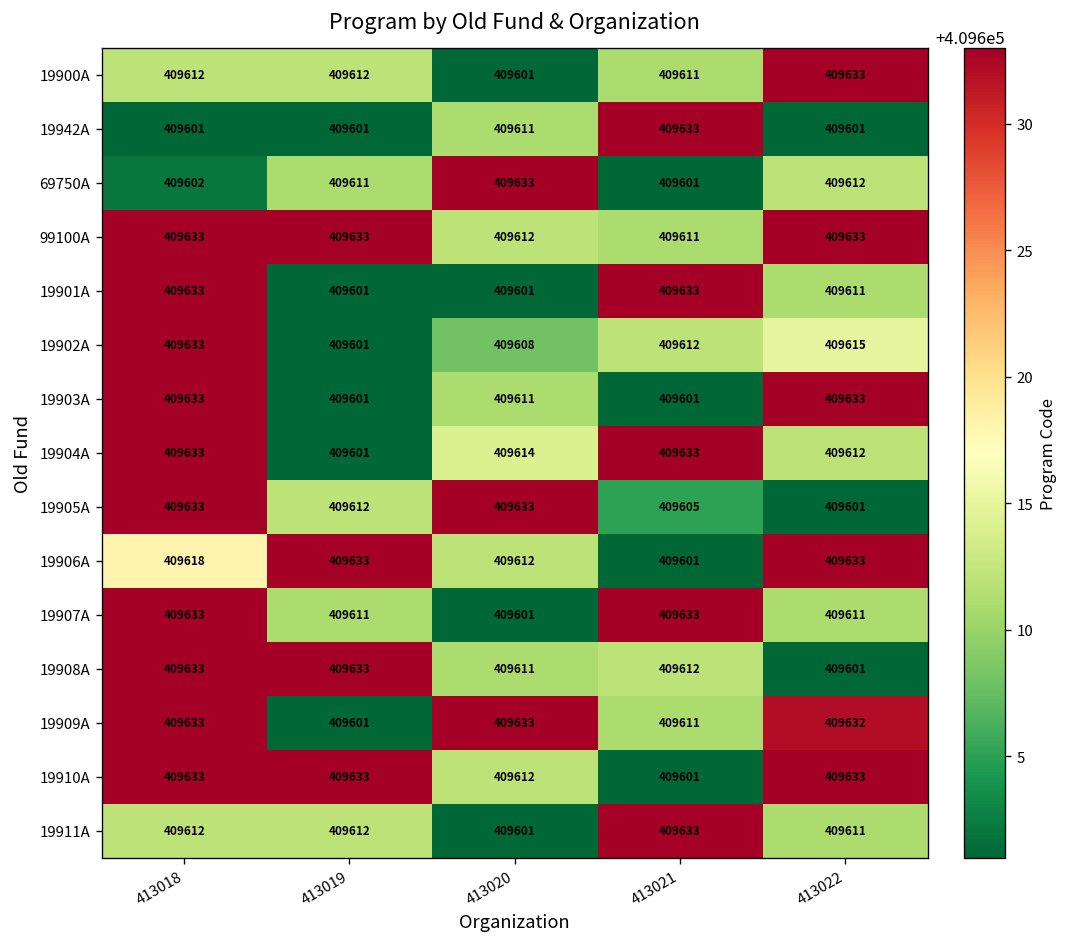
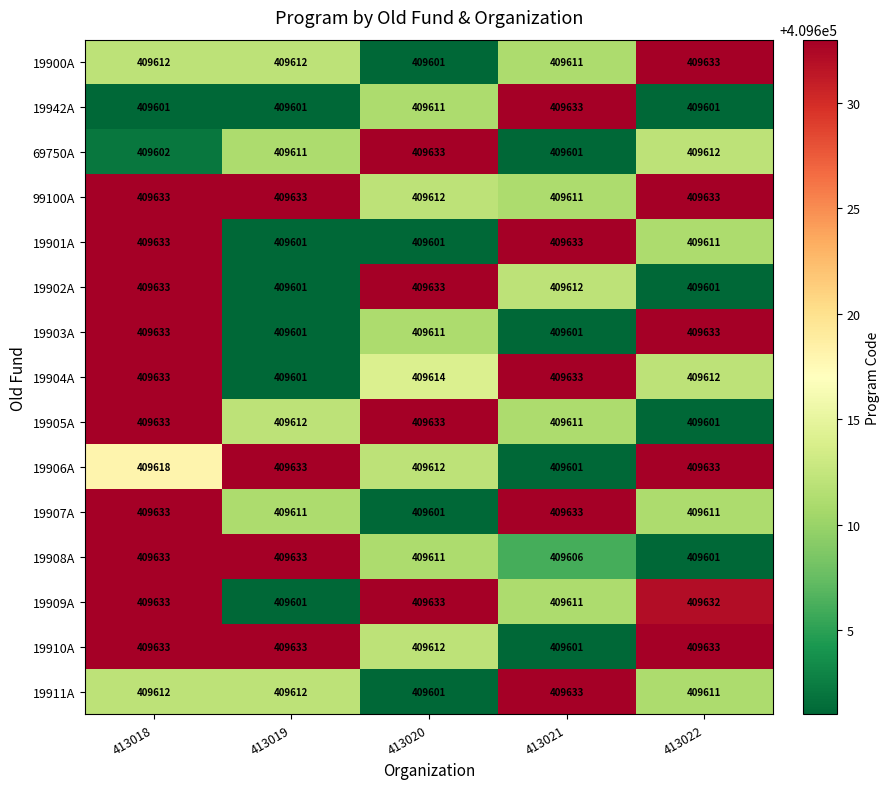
19902A, 413020: 409608 -> 409633
19902A, 413022: 409615 -> 409601
19905A, 413021: 409605 -> 409611
19908A, 413021: 409612 -> 409606
